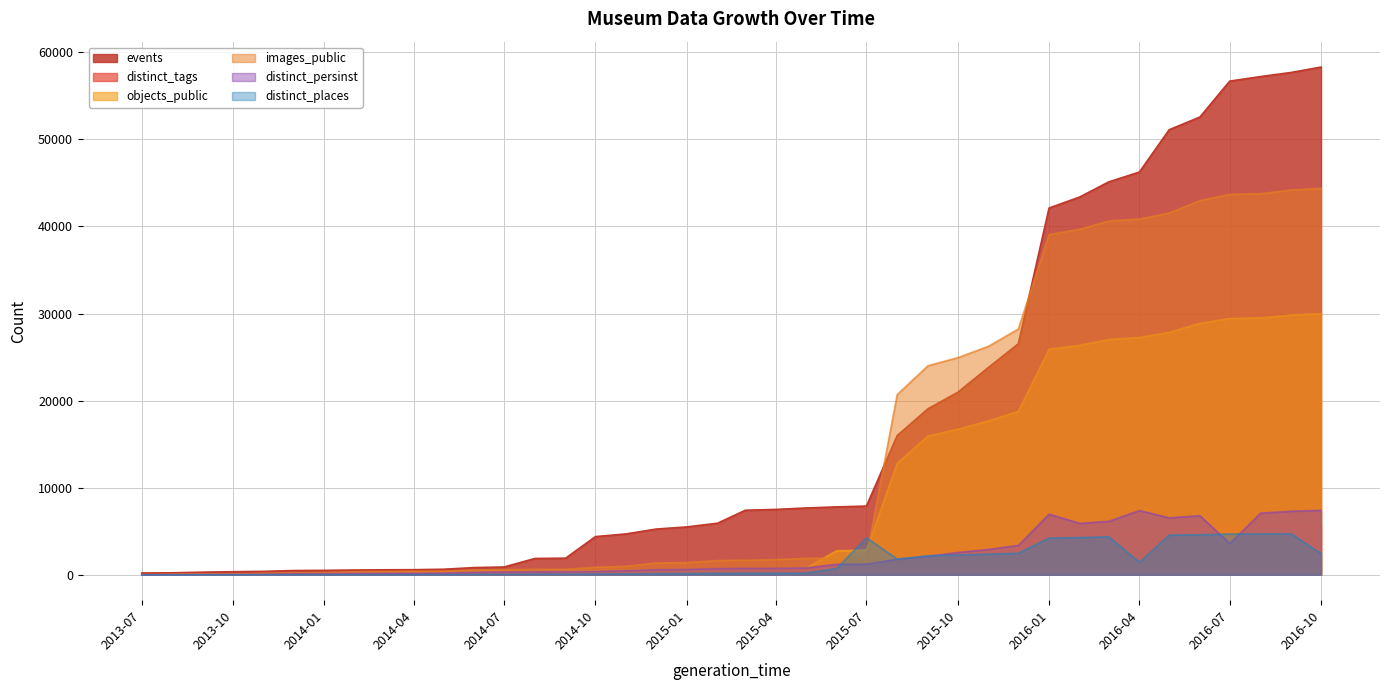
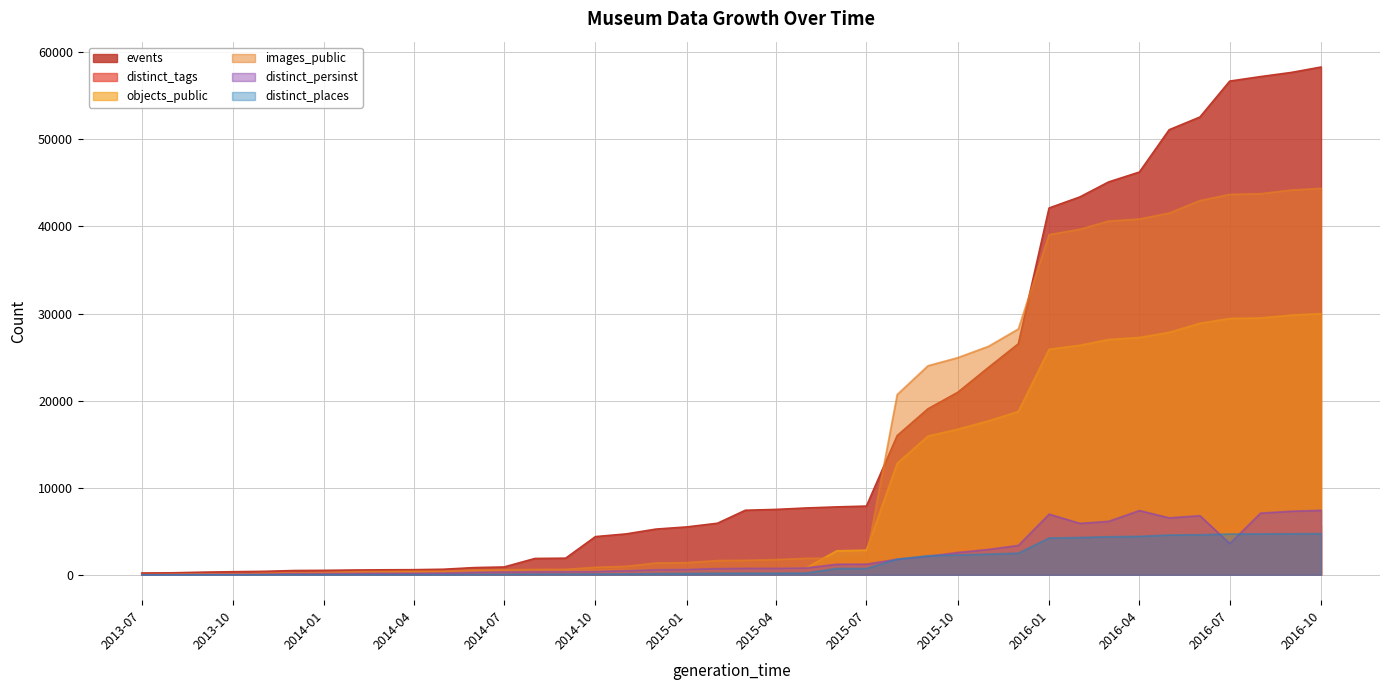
distinct_places, 2015-07: 4000 -> 1000
distinct_places, 2016-04: 1000 -> 4000
distinct_places, 2016-10: 2000 -> 5000
